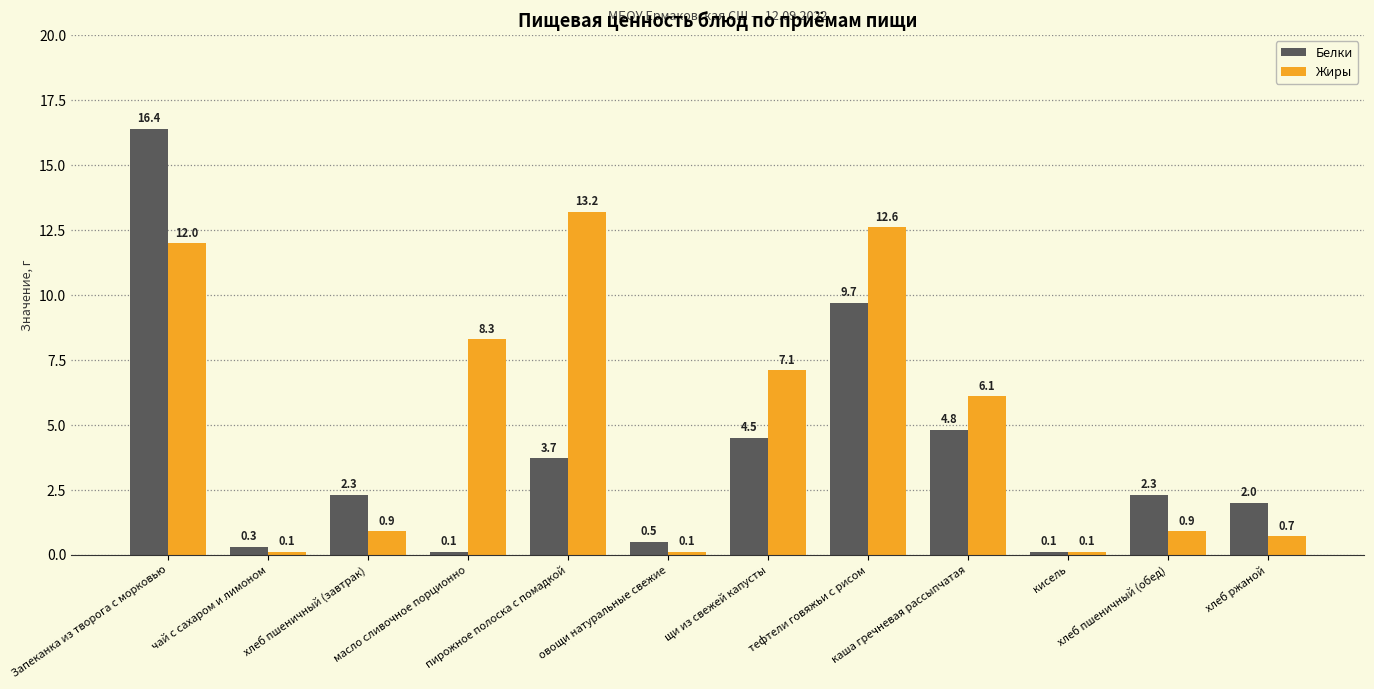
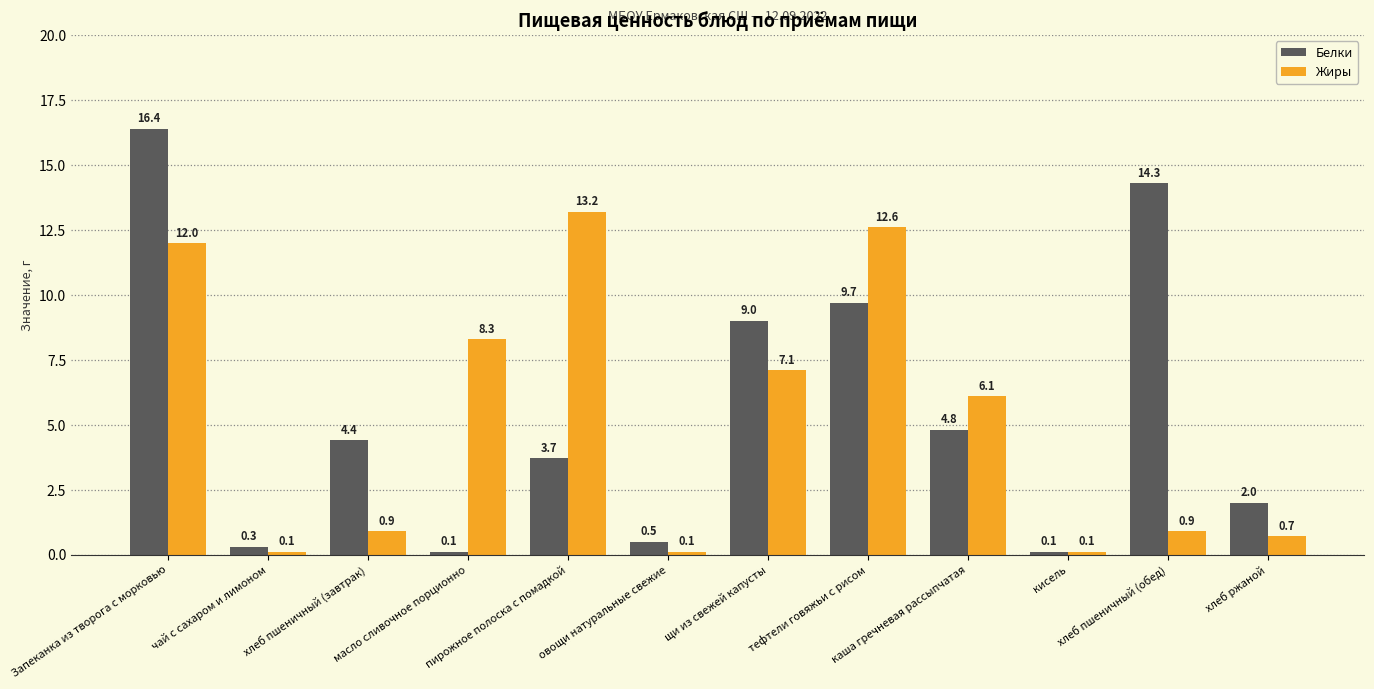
Белки, хлеб пшеничный (завтрак): 2.3 -> 4.4
Белки, щи из свежей капусты: 4.5 -> 9.0
Белки, хлеб пшеничный (обед): 2.3 -> 14.3
